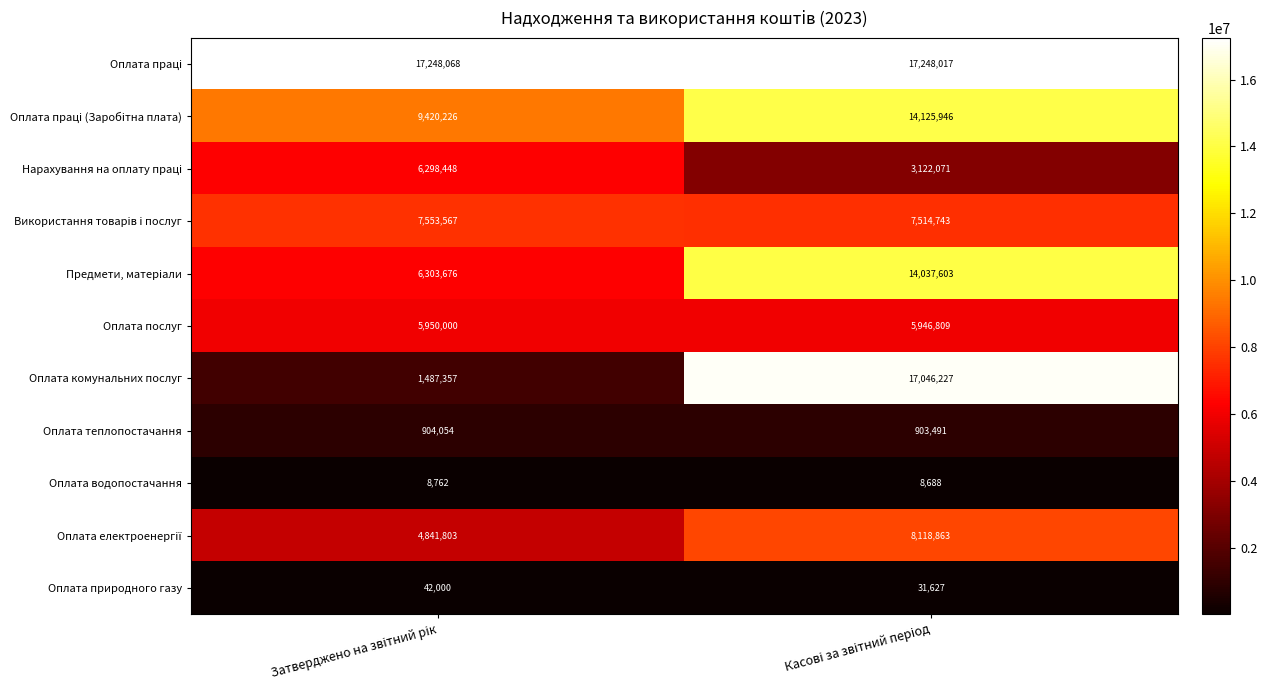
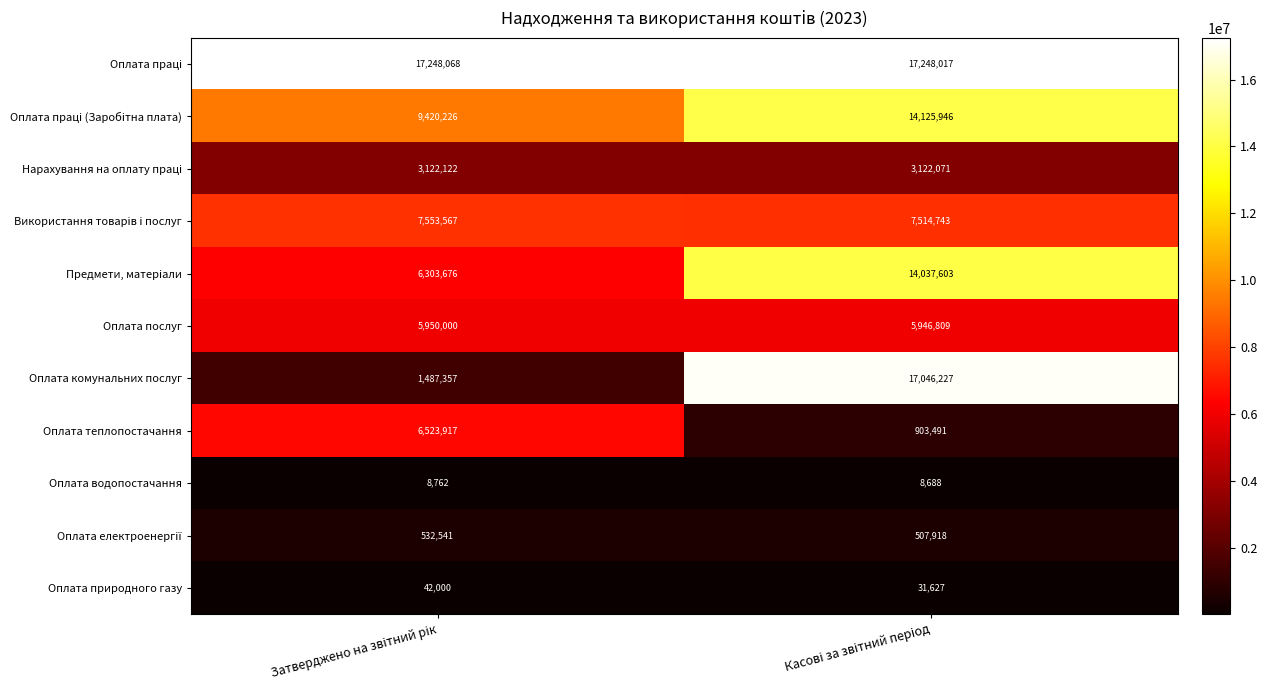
Нарахування на оплату праці, Затверджено на звітний рік: 6,298,448 -> 3,122,122
Оплата теплопостачання, Затверджено на звітний рік: 904,054 -> 6,523,917
Оплата електроенергії, Затверджено на звітний рік: 4,841,803 -> 532,541
Оплата електроенергії, Касові за звітний період: 8,118,863 -> 507,918
